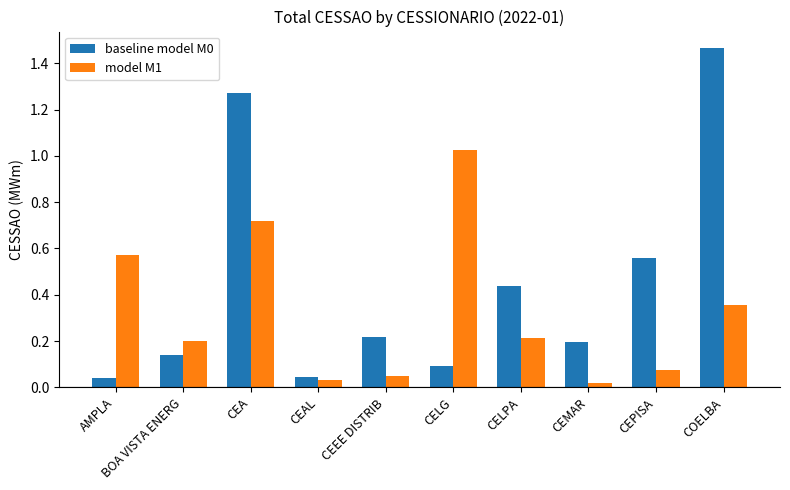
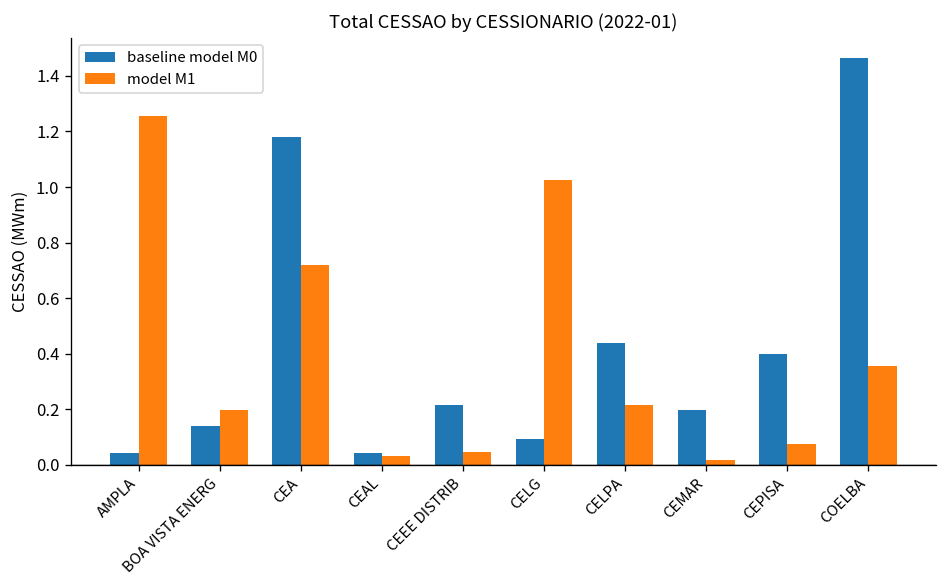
model M1, AMPLA: 0.57 -> 1.25
baseline model M0, CEA: 1.27 -> 1.18
baseline model M0, CEPISA: 0.56 -> 0.40
